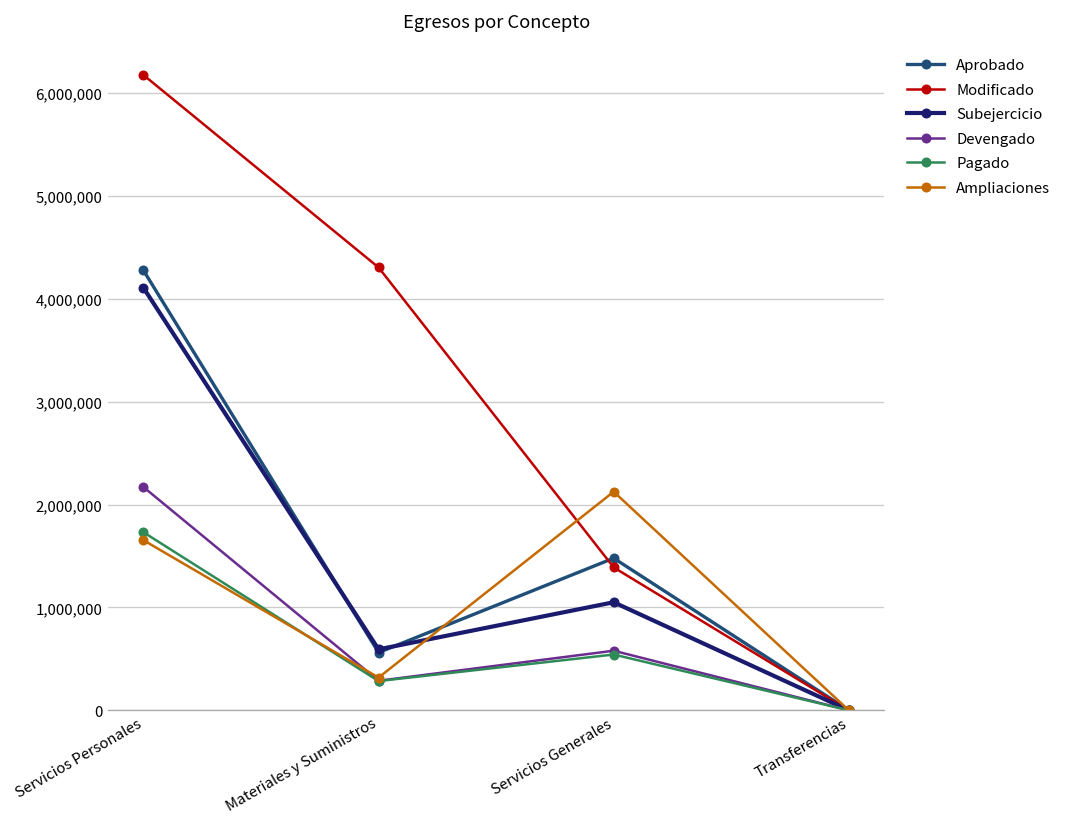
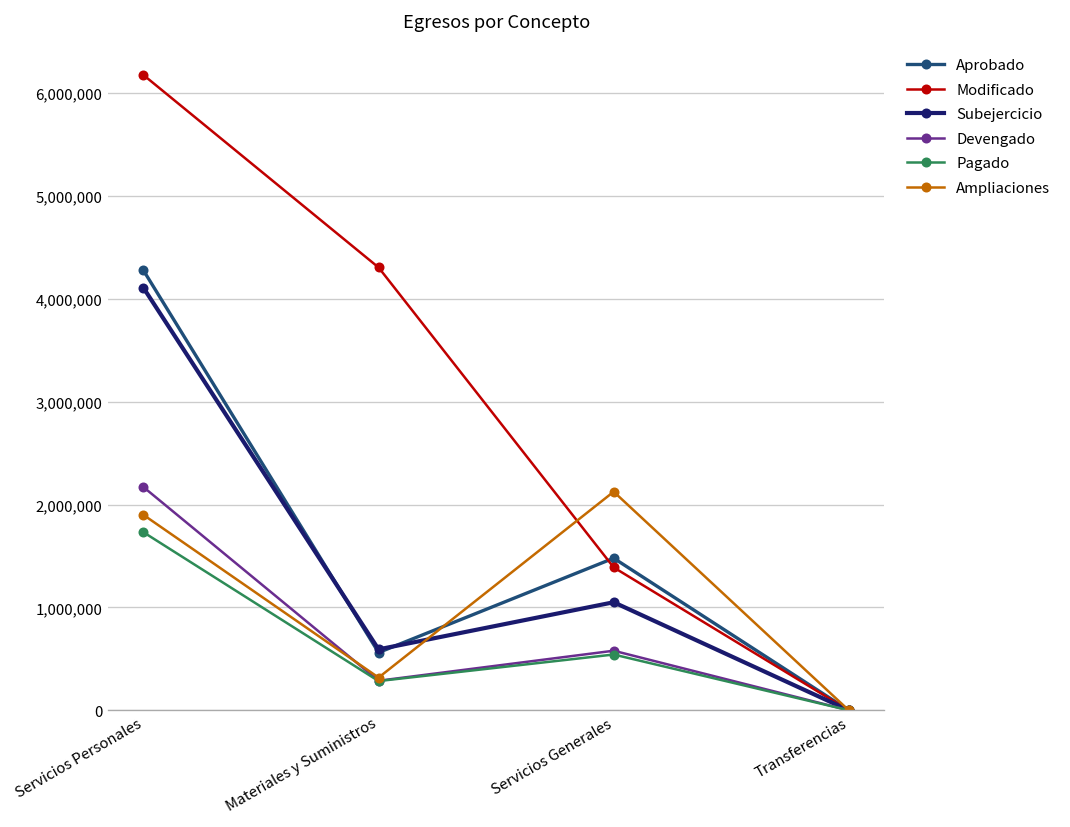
Ampliaciones, Servicios Personales: 1,700,000 -> 1,900,000
